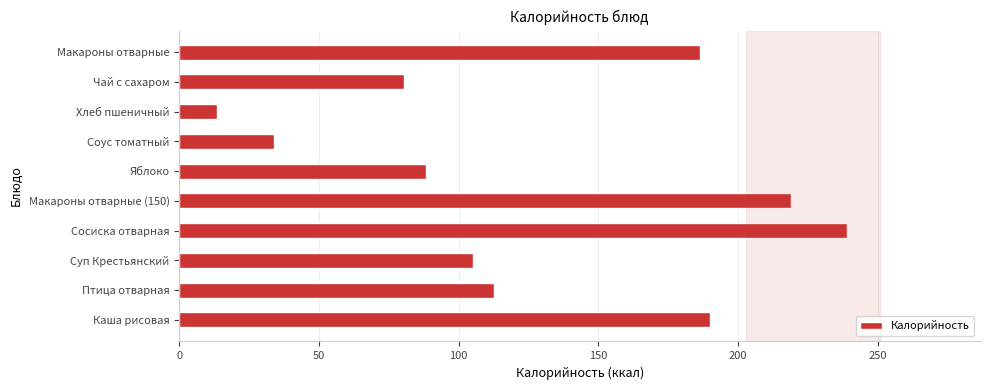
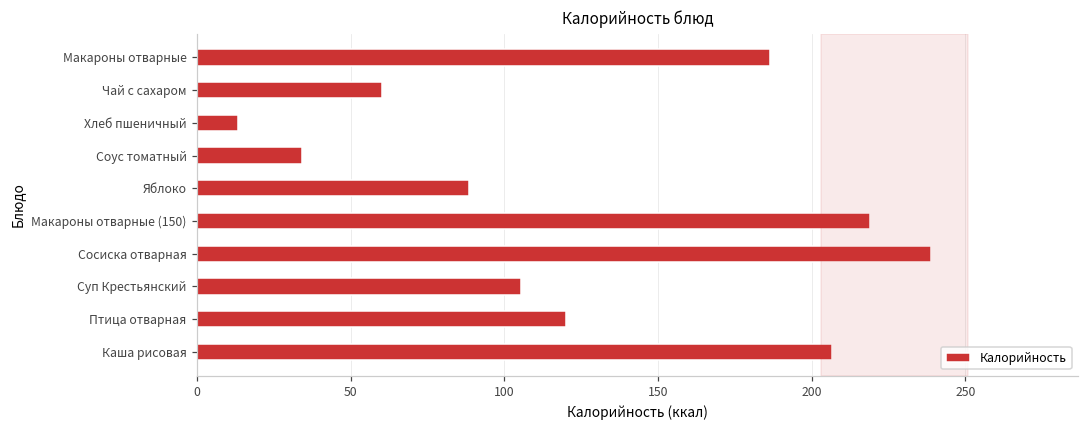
Чай с сахаром: 81 -> 60
Птица отварная: 113 -> 120
Каша рисовая: 190 -> 206
